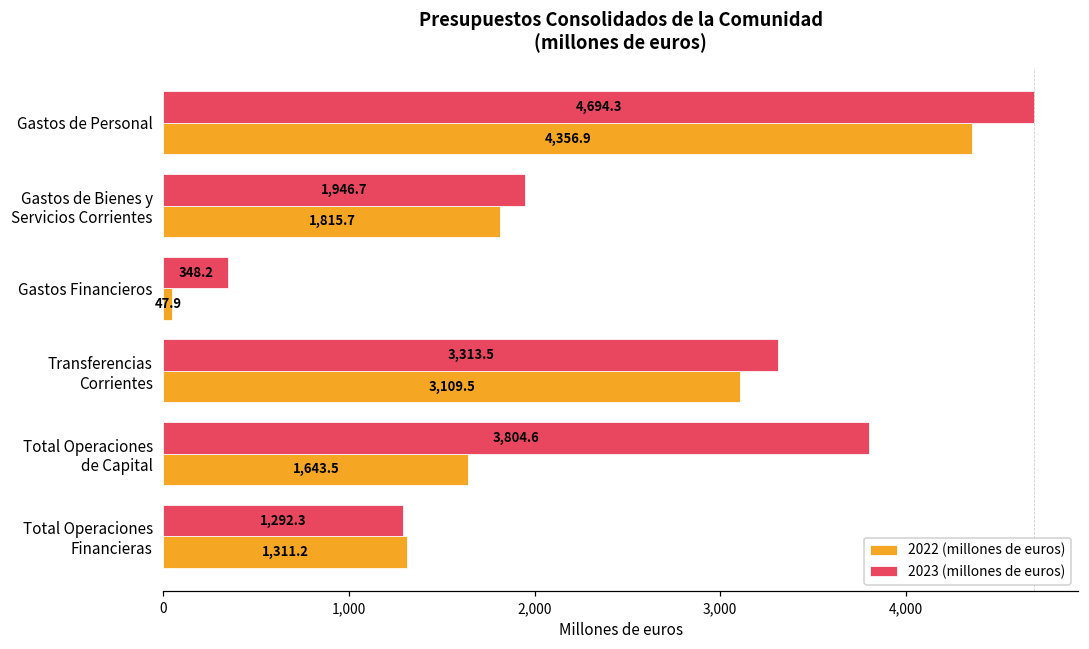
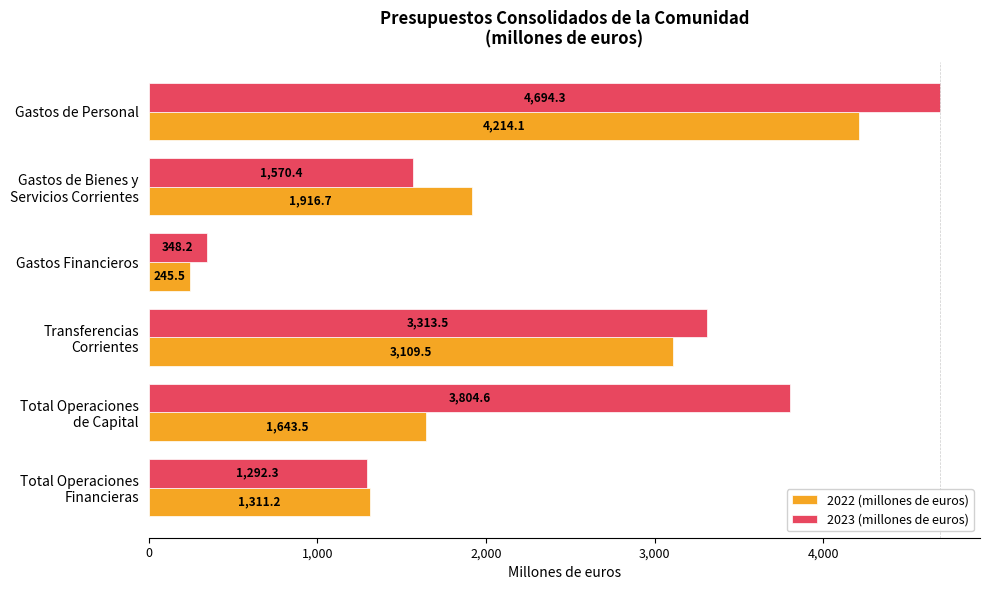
2022 (millones de euros), Gastos de Personal: 4,356.9 -> 4,214.1
2023 (millones de euros), Gastos de Bienes y Servicios Corrientes: 1,946.7 -> 1,570.4
2022 (millones de euros), Gastos de Bienes y Servicios Corrientes: 1,815.7 -> 1,916.7
2022 (millones de euros), Gastos Financieros: 47.9 -> 245.5
